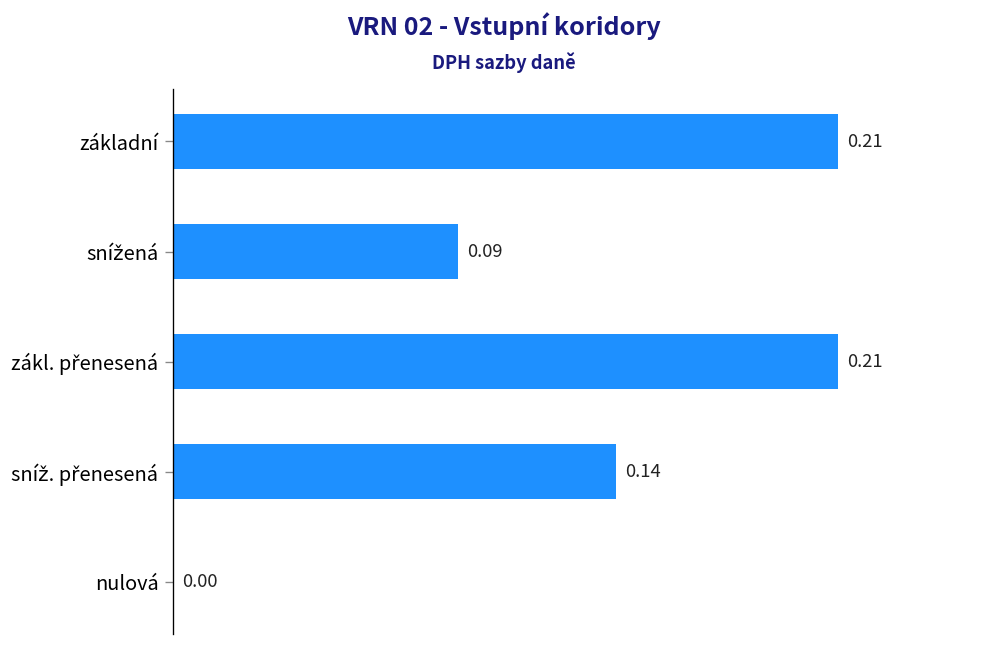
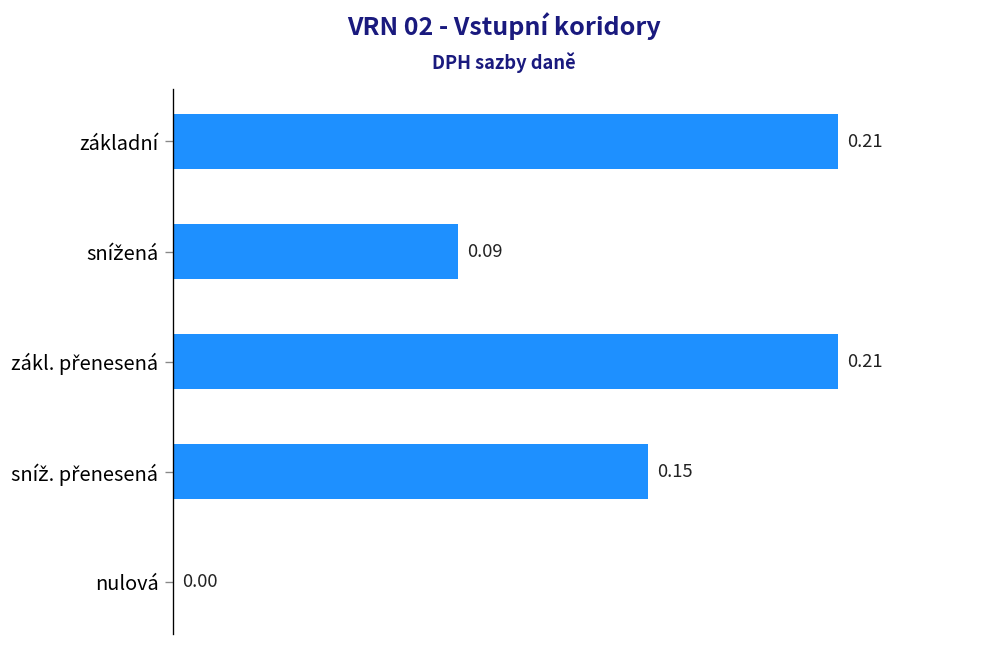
sníž. přenesená: 0.14 -> 0.15
